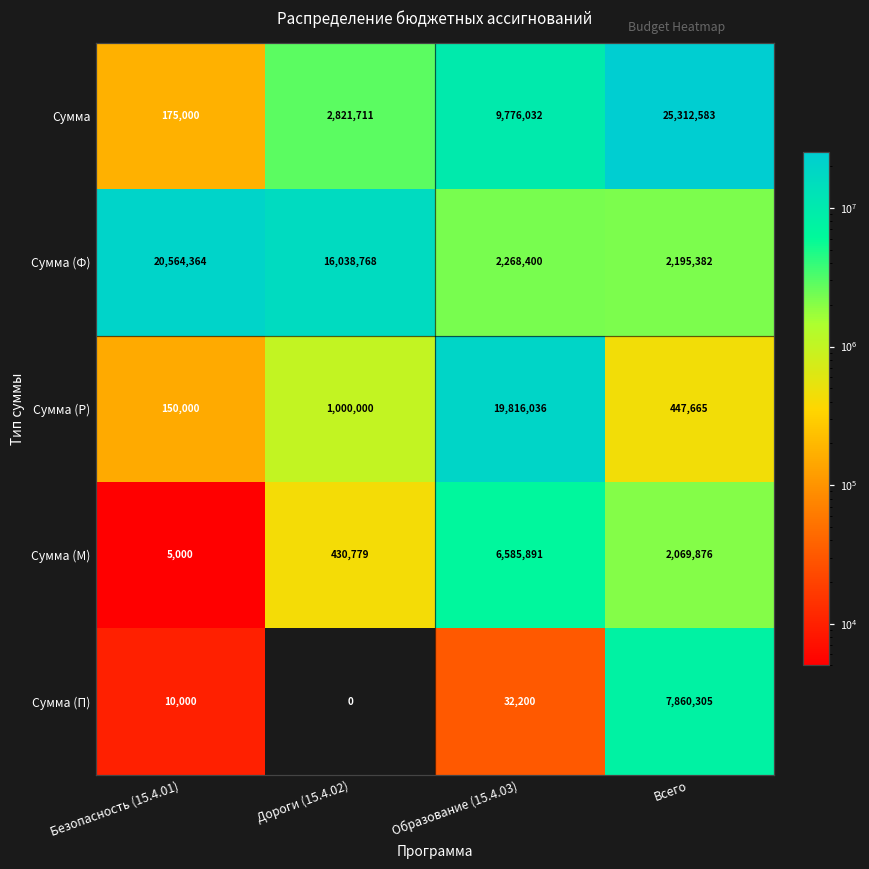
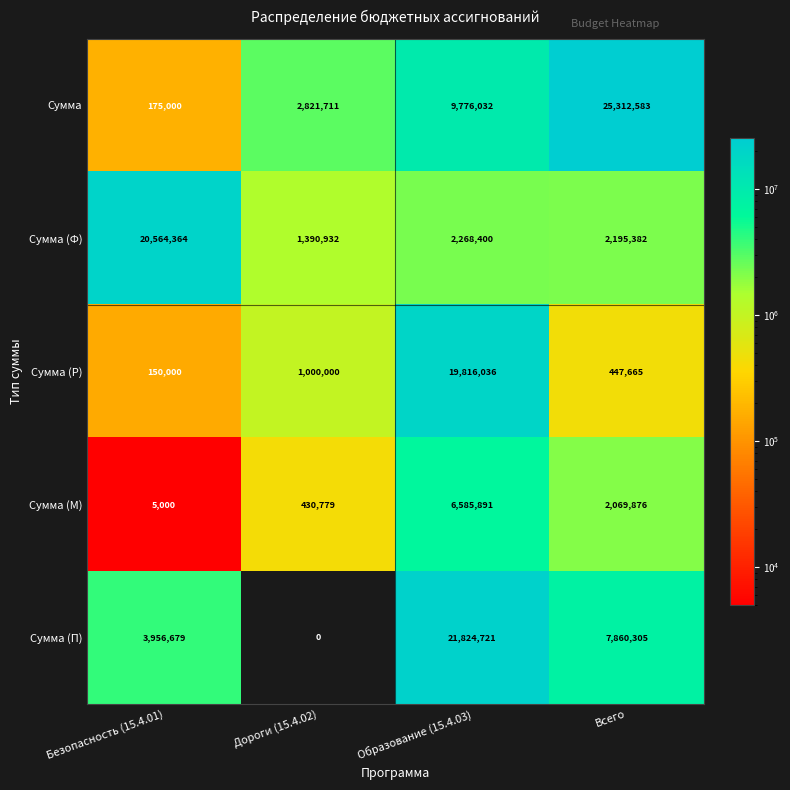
Сумма (Ф), Дороги (15.4.02): 16,038,768 -> 1,390,932
Сумма (П), Безопасность (15.4.01): 10,000 -> 3,956,679
Сумма (П), Образование (15.4.03): 32,200 -> 21,824,721
